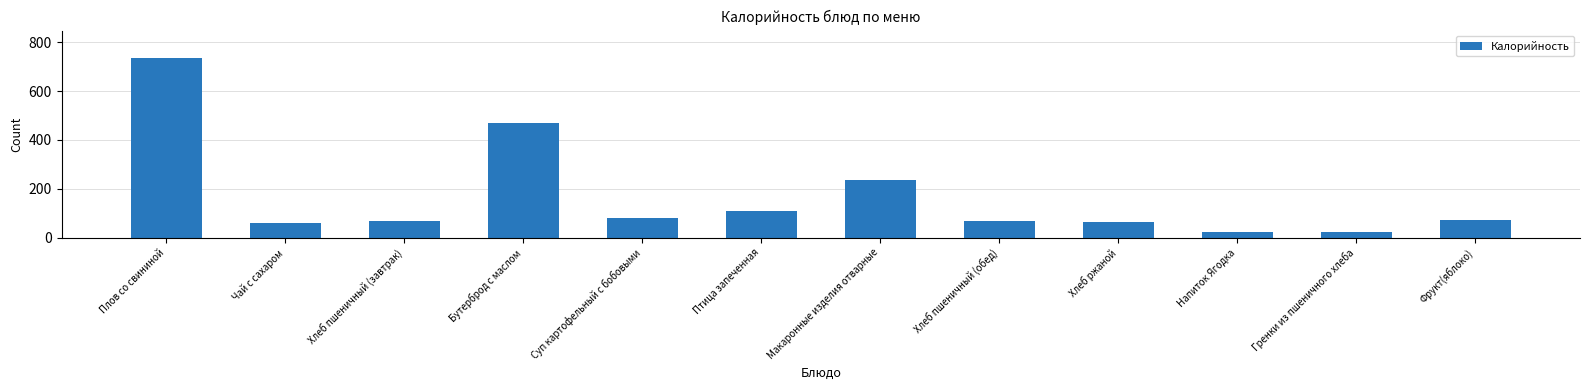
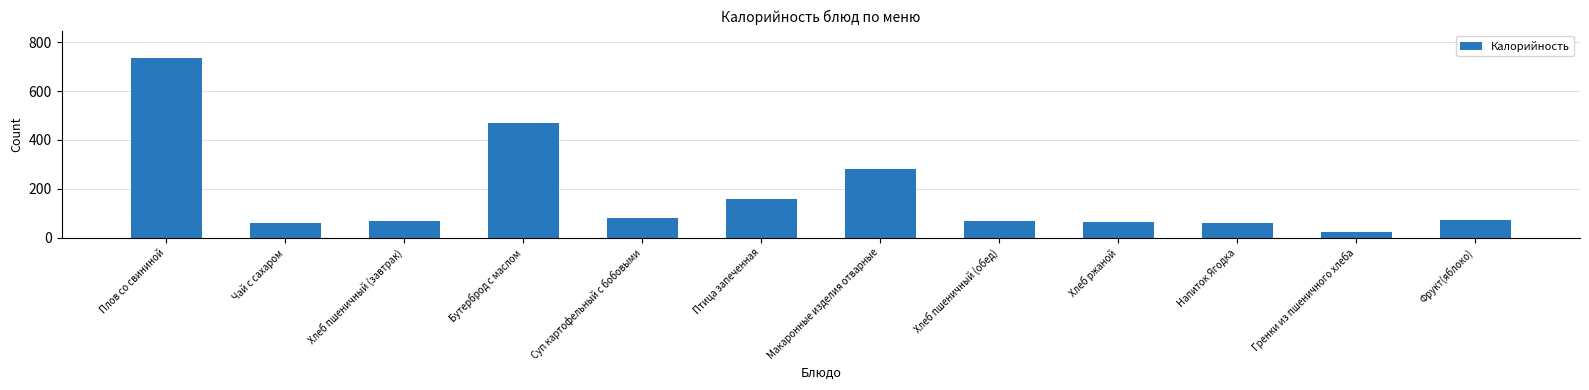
Птица запеченная: 110 -> 160
Макаронные изделия отварные: 240 -> 280
Напиток Ягодка: 20 -> 60
